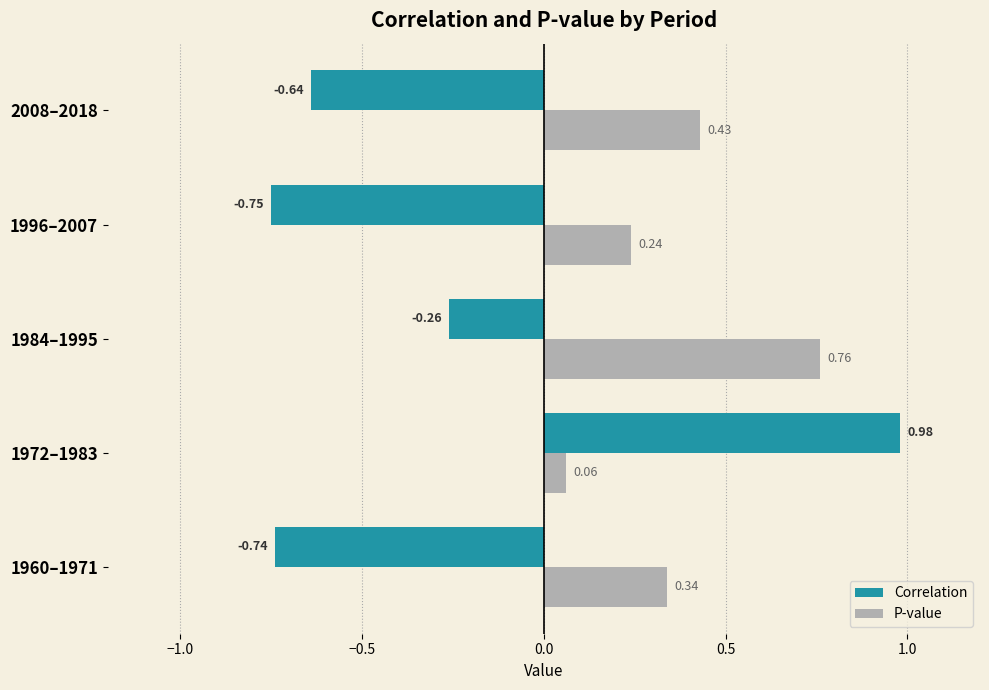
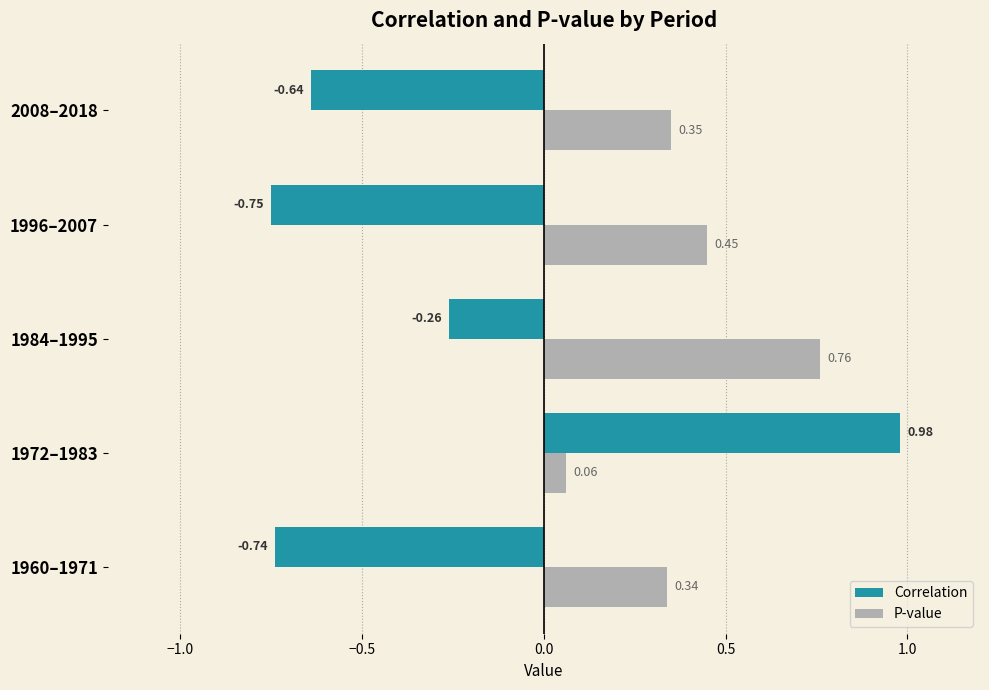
P-value, 2008–2018: 0.43 -> 0.35
P-value, 1996–2007: 0.24 -> 0.45
